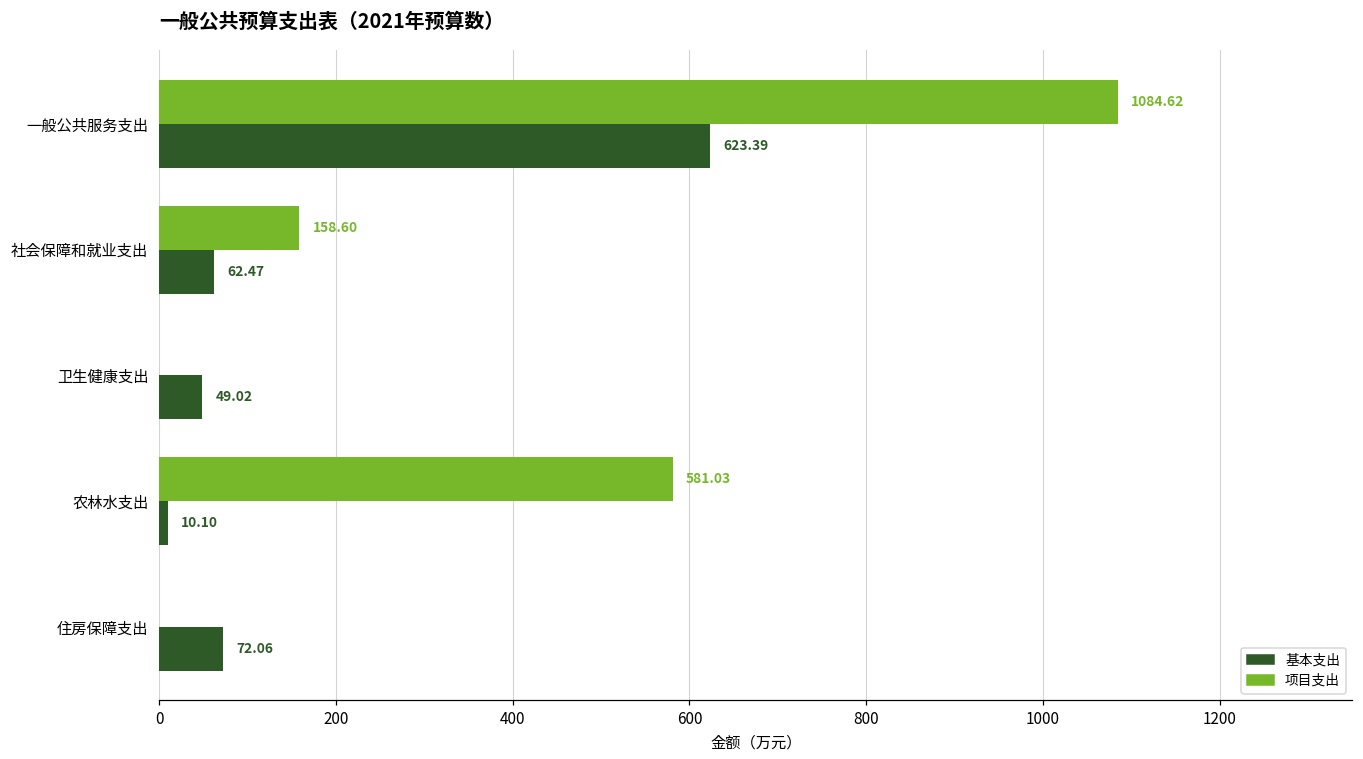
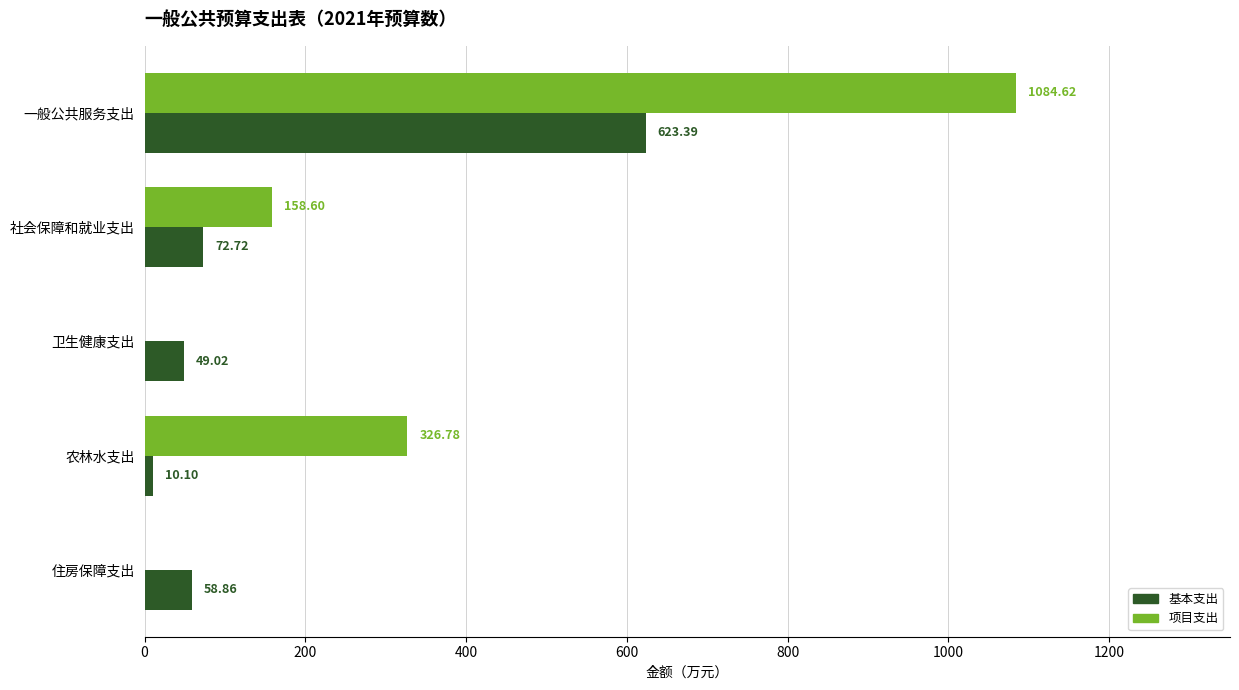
基本支出, 社会保障和就业支出: 62.47 -> 72.72
项目支出, 农林水支出: 581.03 -> 326.78
基本支出, 住房保障支出: 72.06 -> 58.86
